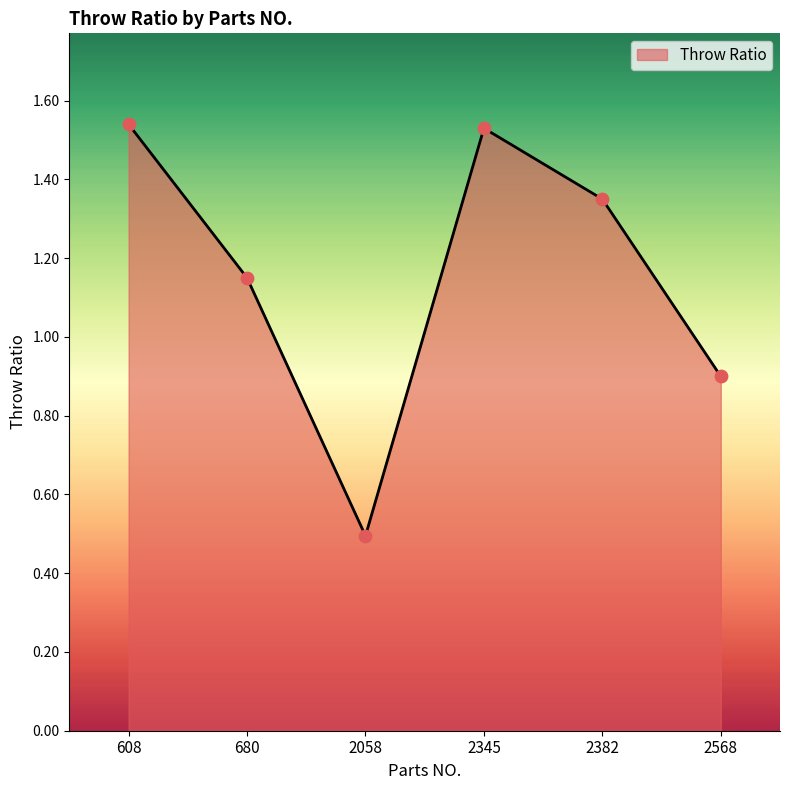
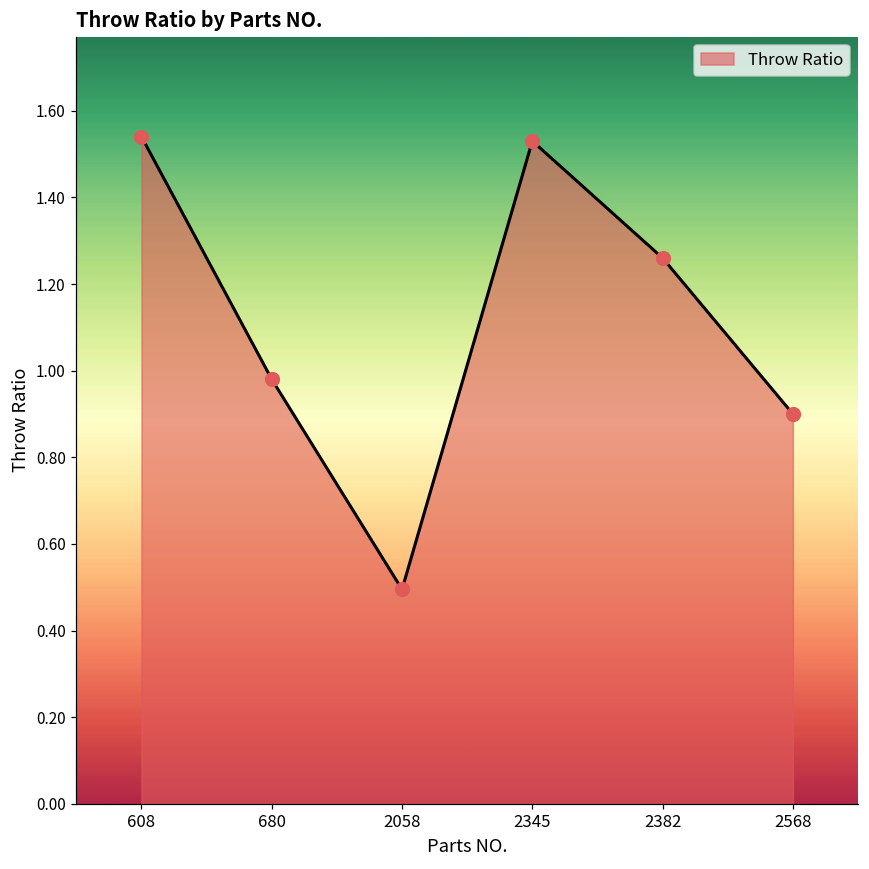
680: 1.15 -> 0.98
2382: 1.35 -> 1.26
